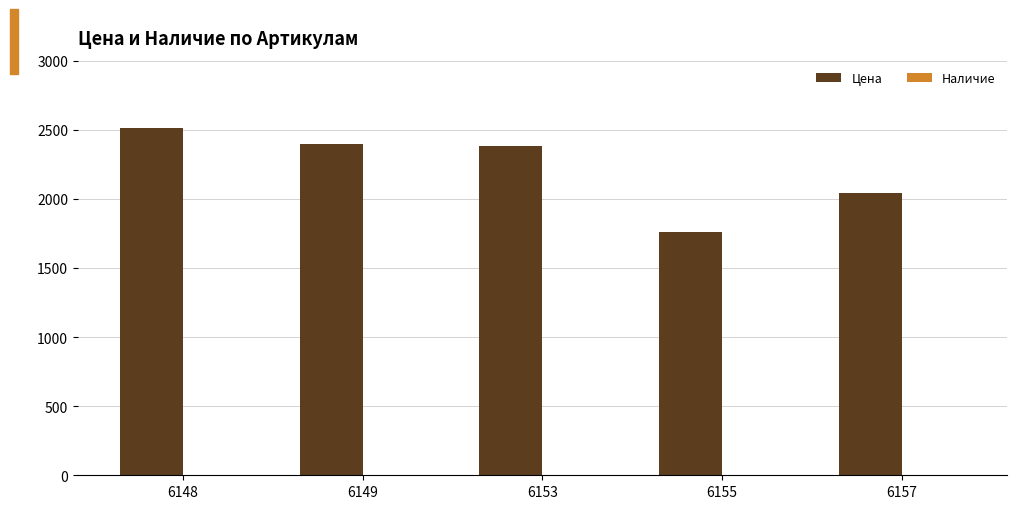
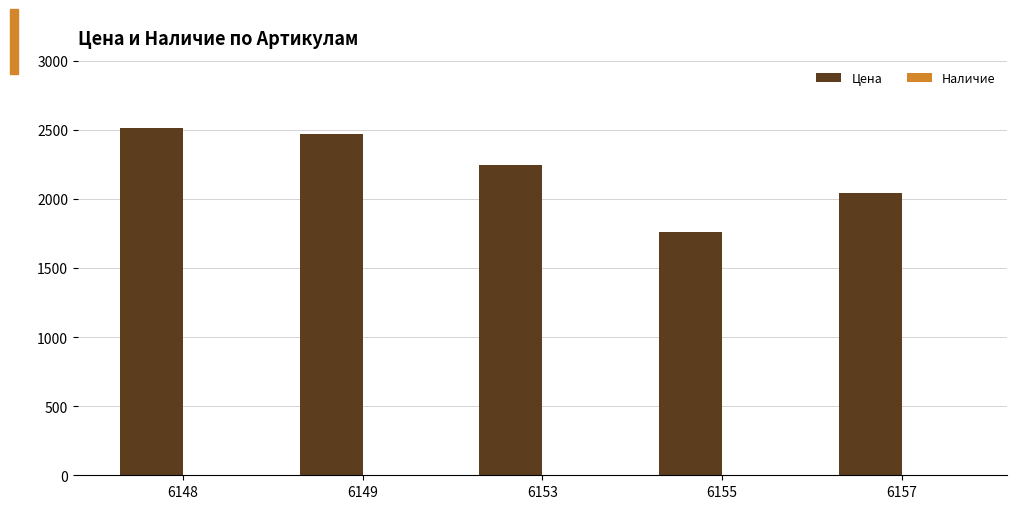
Цена, 6149: 2400 -> 2470
Цена, 6153: 2380 -> 2250
